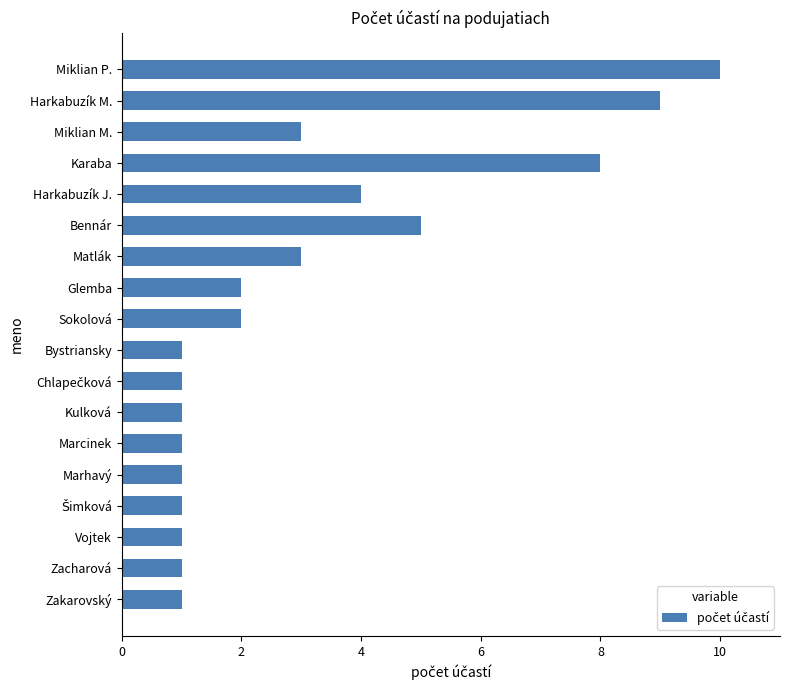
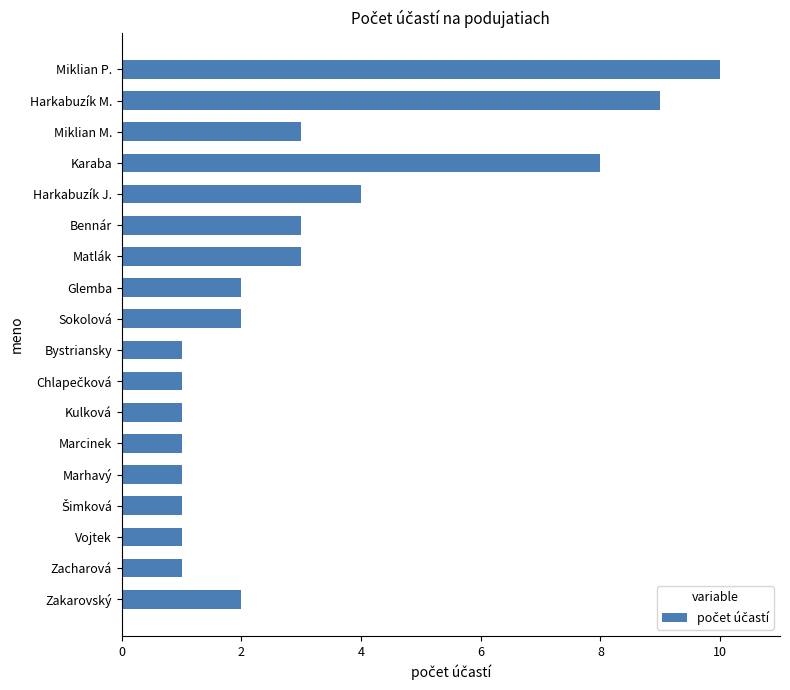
Bennár: 5 -> 3
Zakarovský: 1 -> 2
